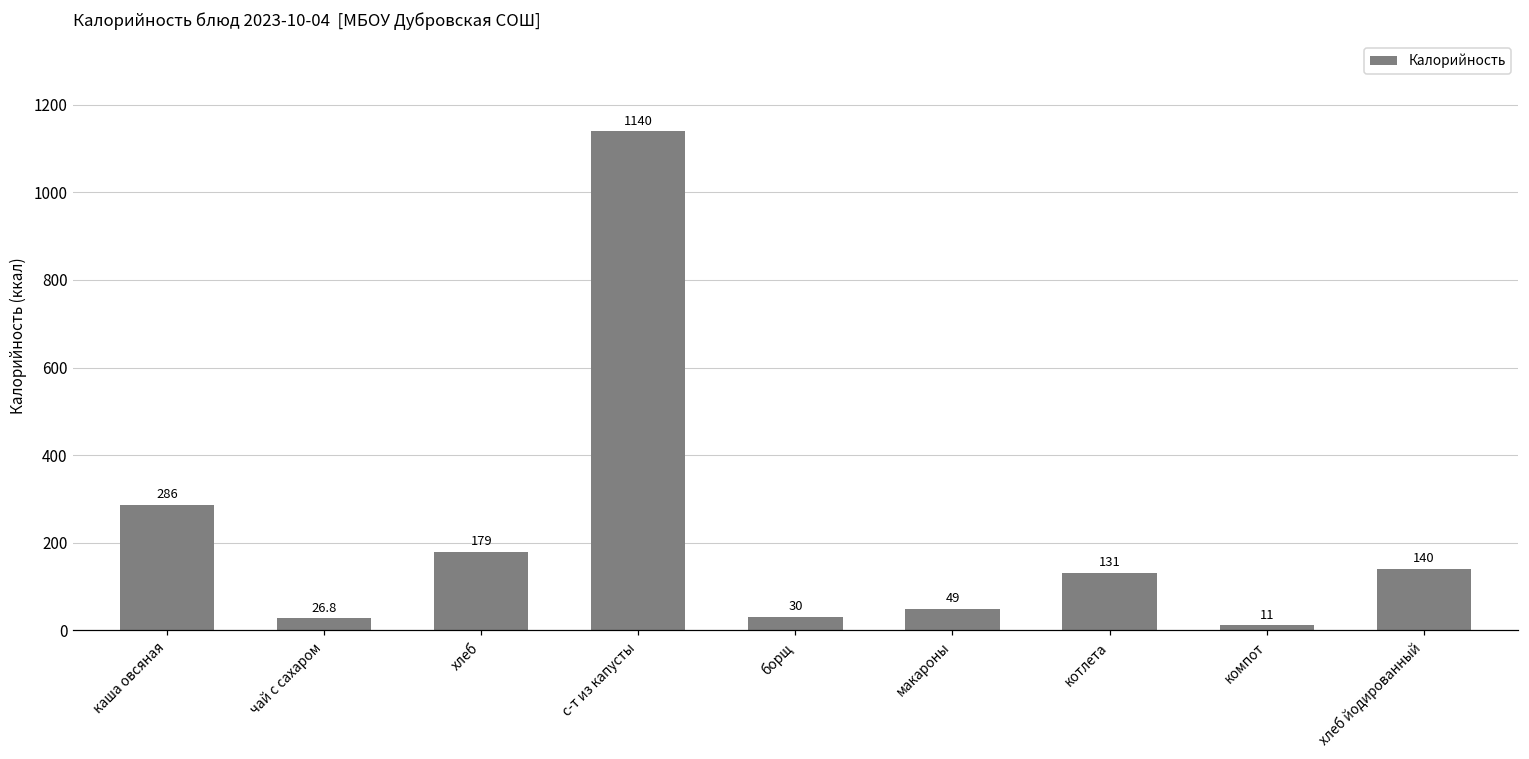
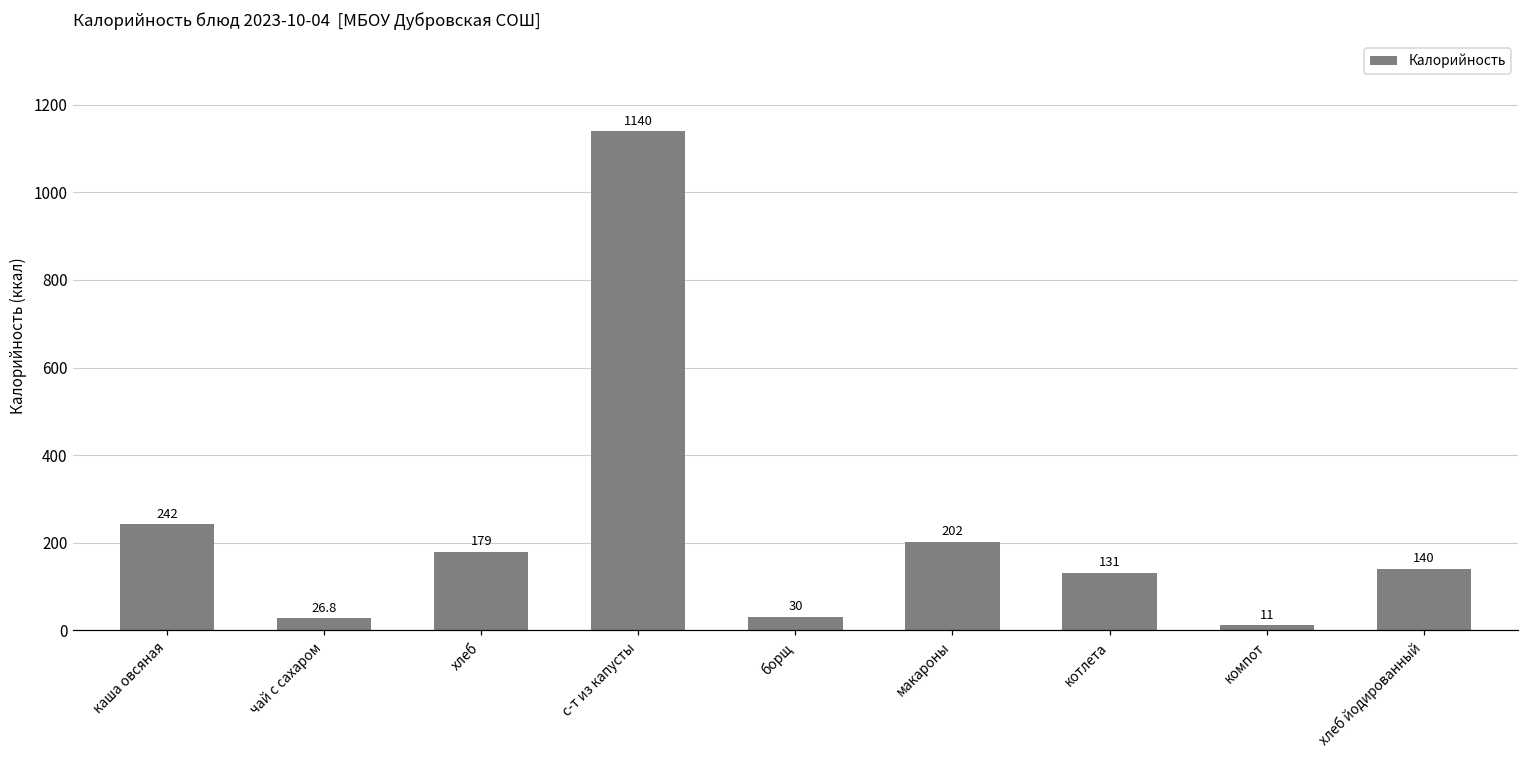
каша овсяная: 286 -> 242
макароны: 49 -> 202
